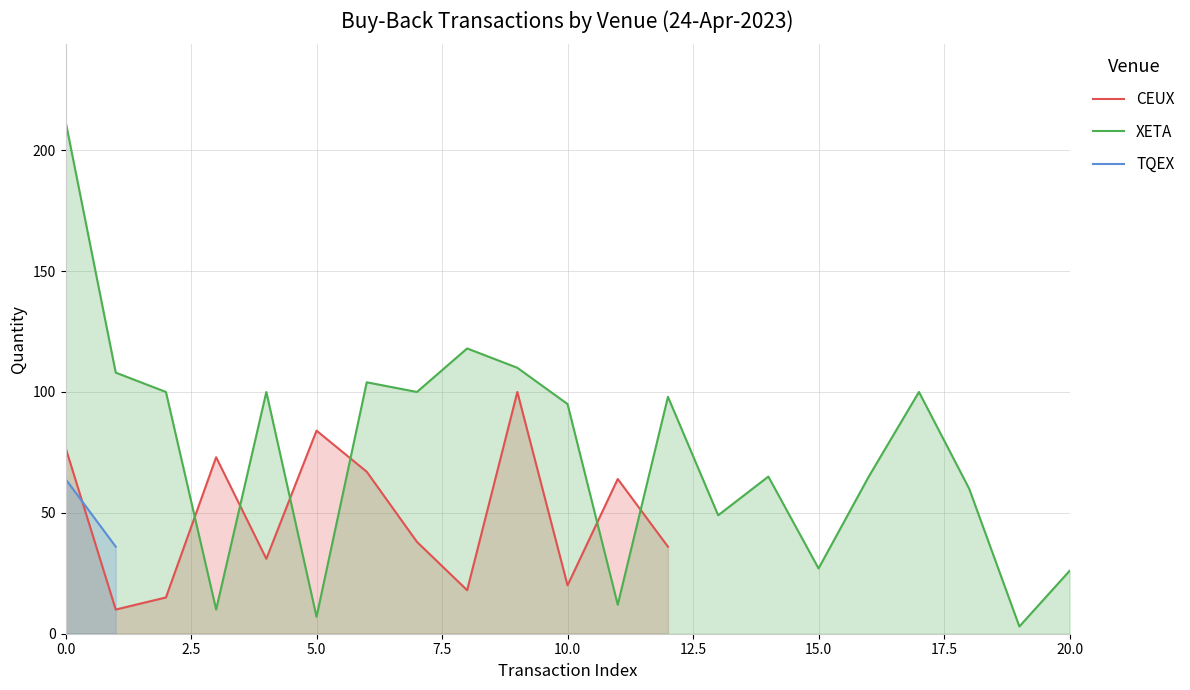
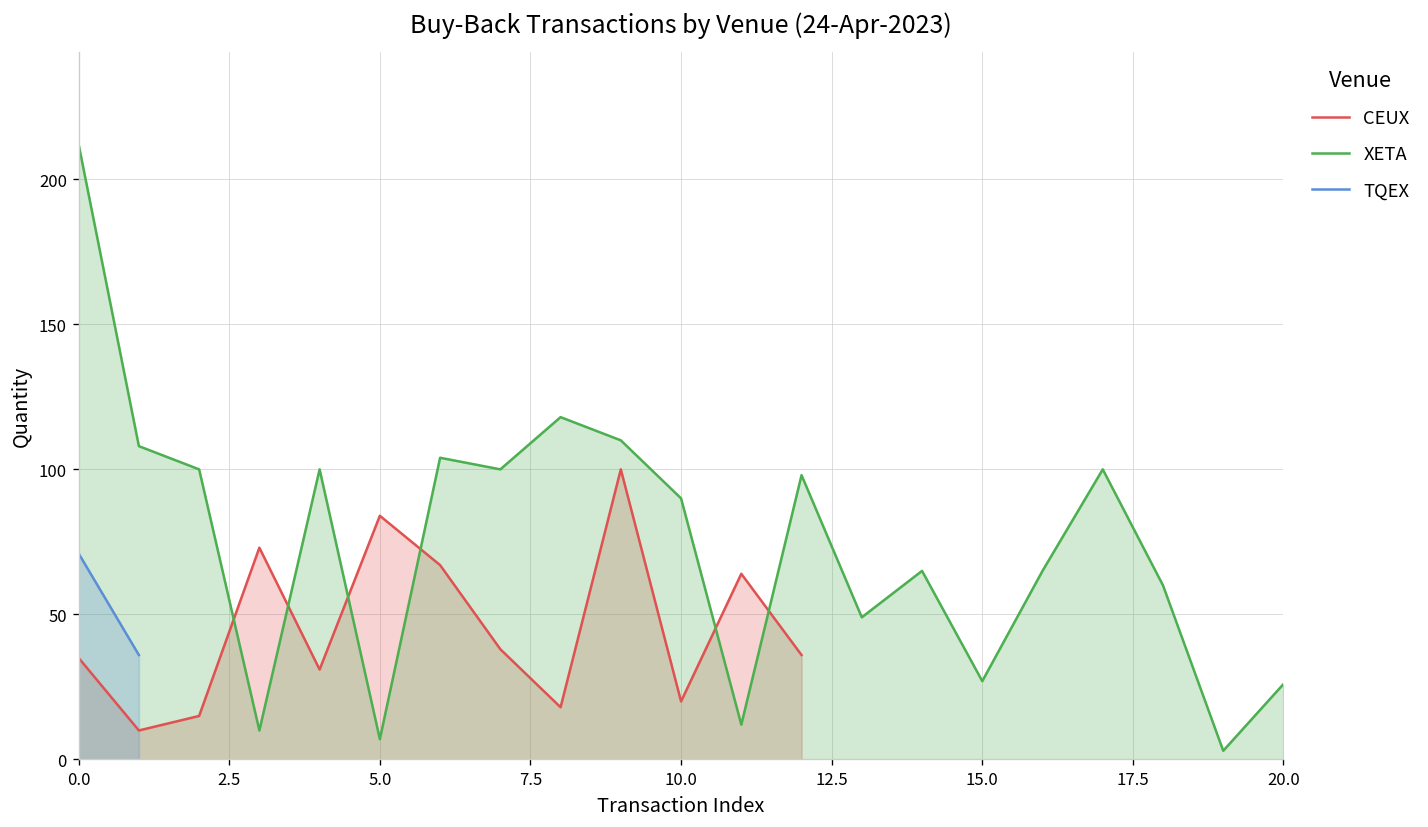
CEUX, 0.0: 77 -> 35
TQEX, 0.0: 64 -> 71
XETA, 10.0: 95 -> 90
